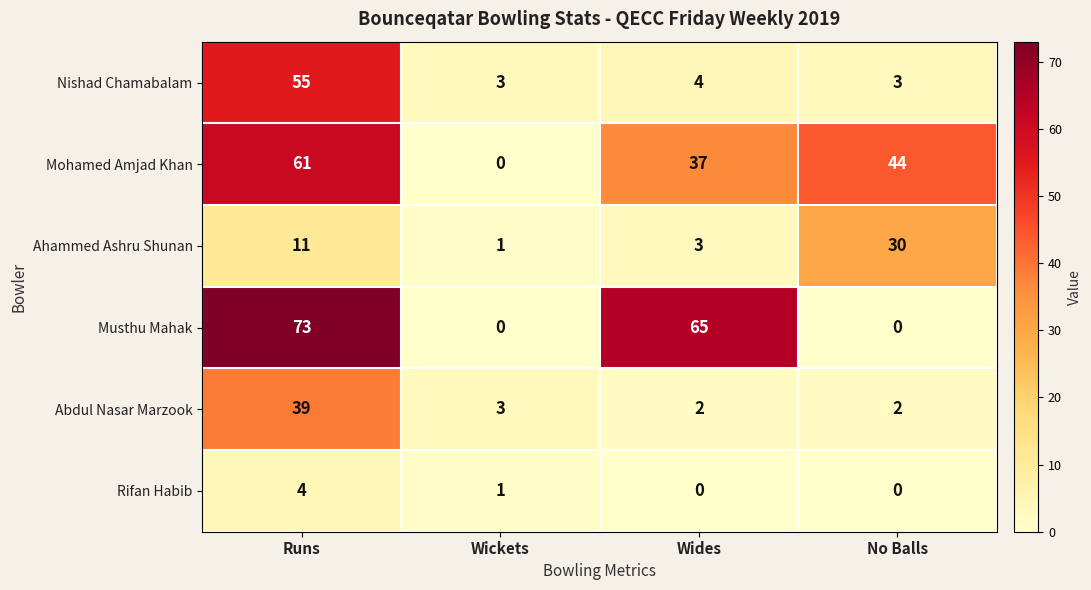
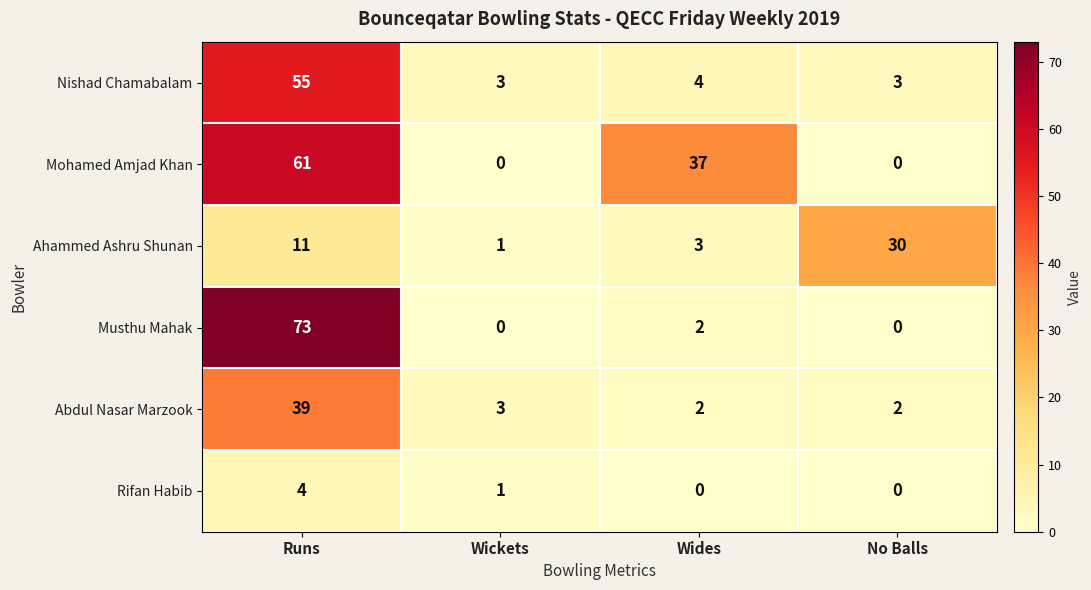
Mohamed Amjad Khan, No Balls: 44 -> 0
Musthu Mahak, Wides: 65 -> 2
